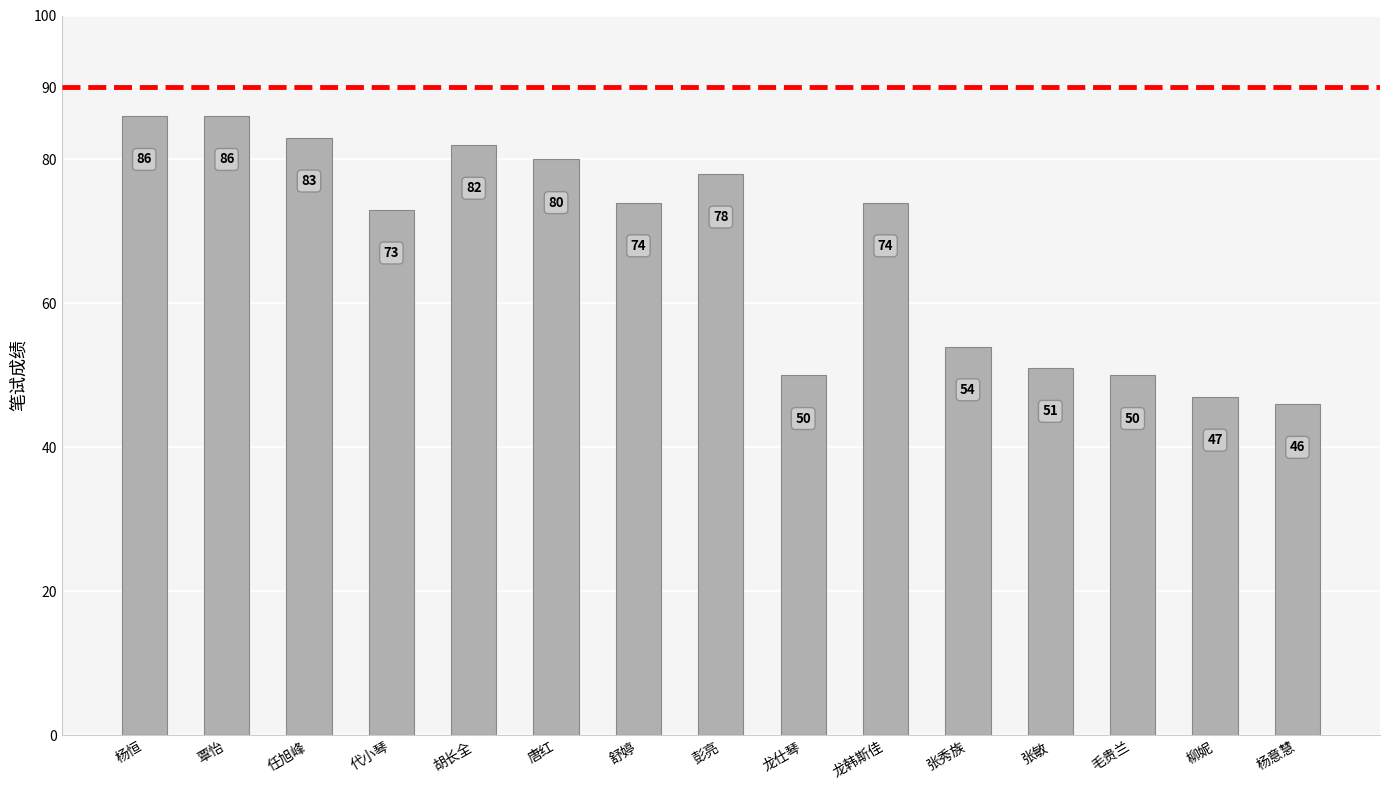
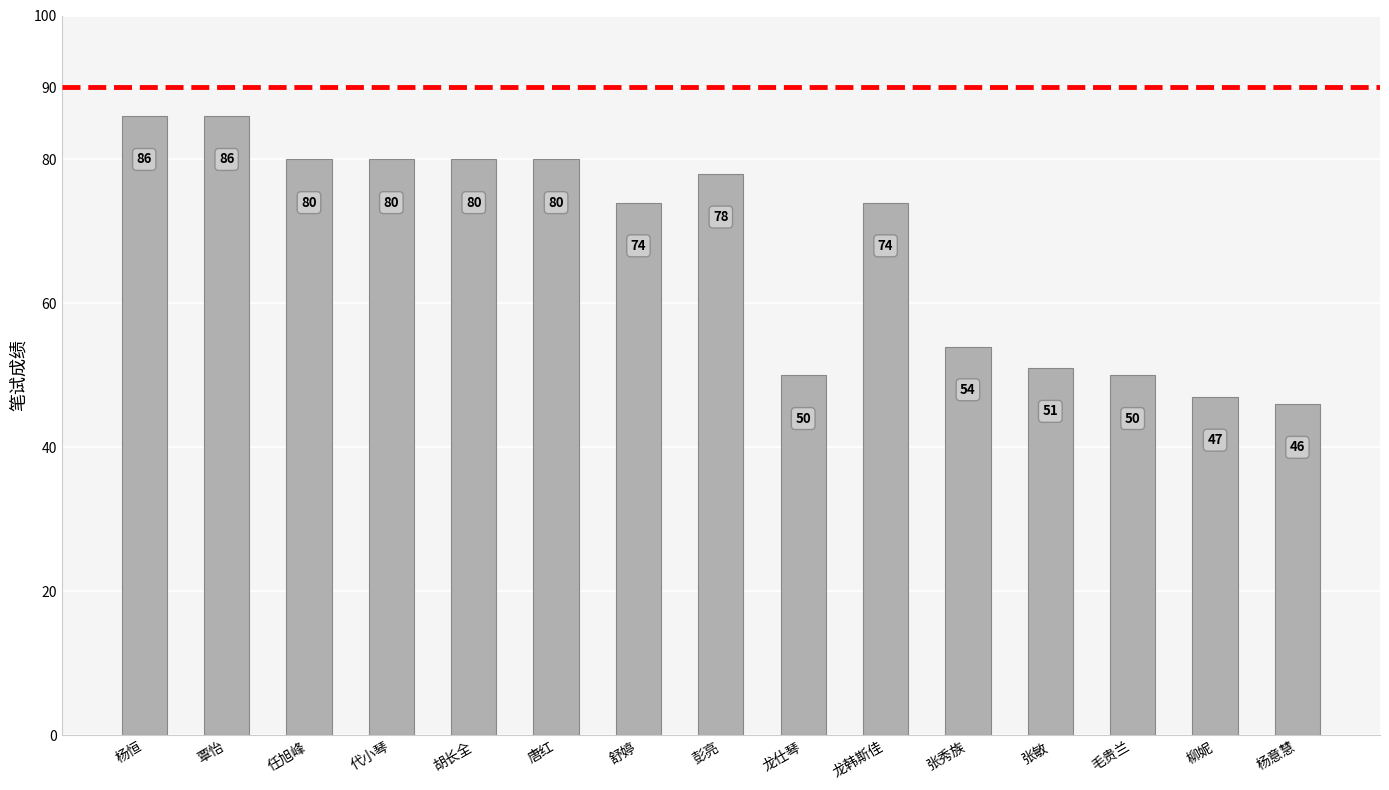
任旭峰: 83 -> 80
代小琴: 73 -> 80
胡长全: 82 -> 80
